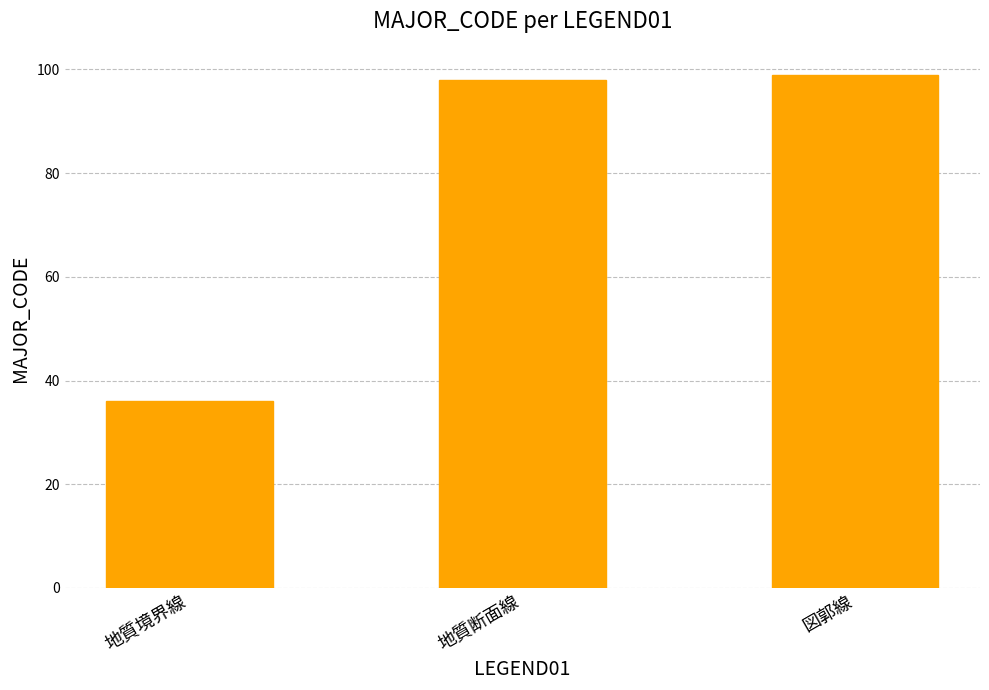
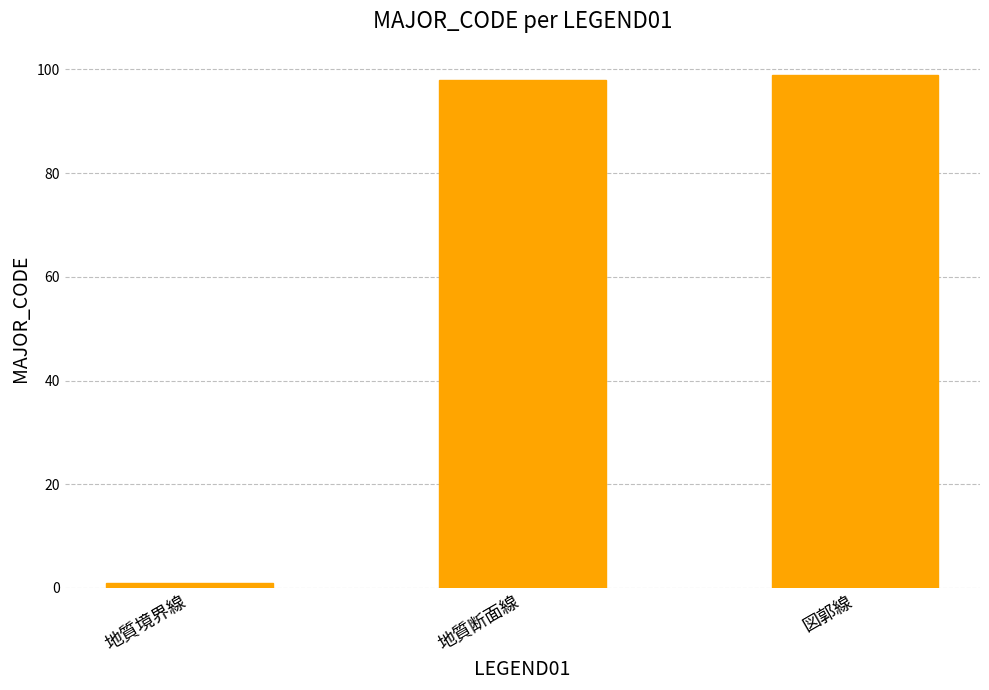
地質境界線: 36 -> 1
